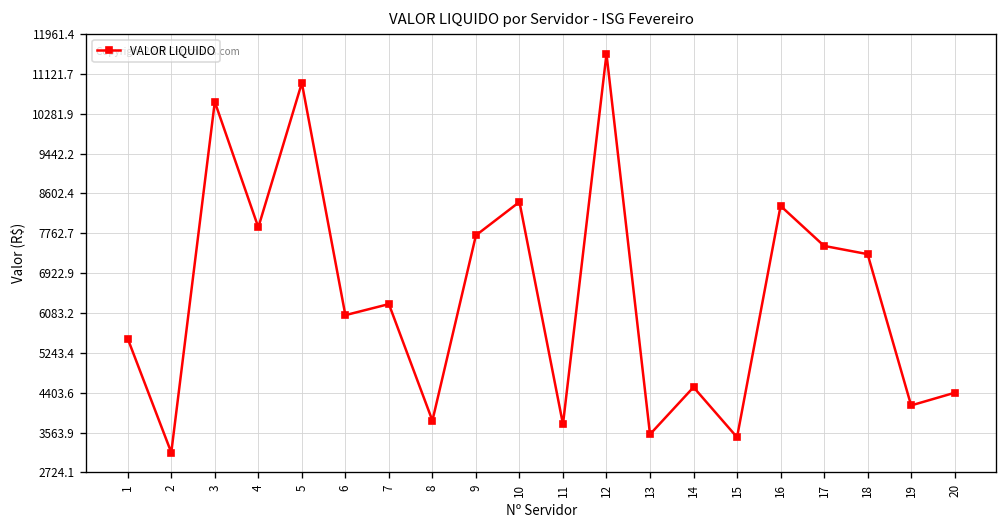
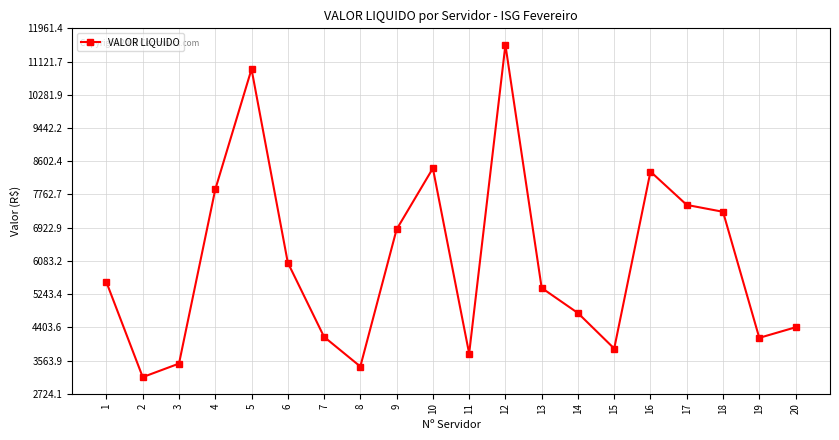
3: 10500 -> 3500
7: 6300 -> 4200
8: 3800 -> 3400
9: 7700 -> 6900
13: 3500 -> 5400
14: 4500 -> 4800
15: 3500 -> 3900
